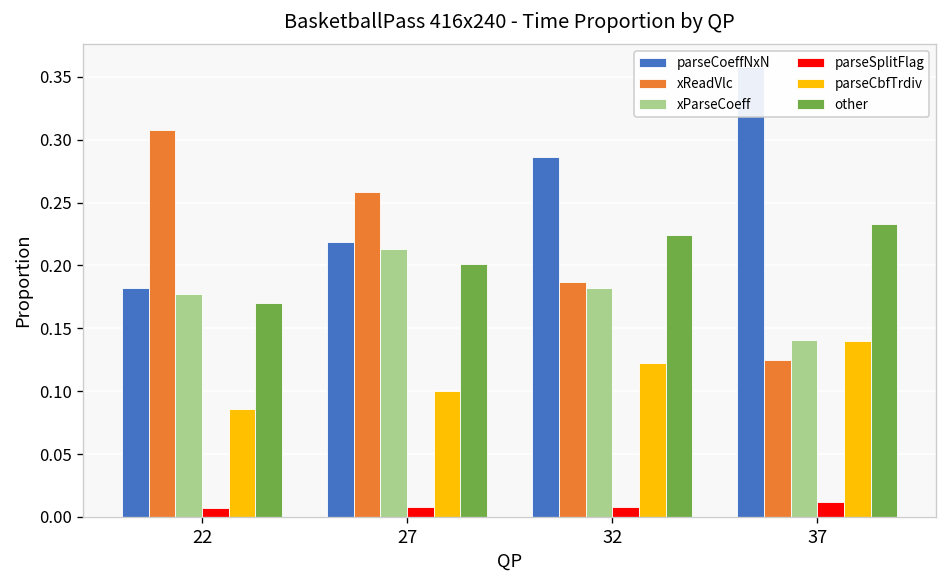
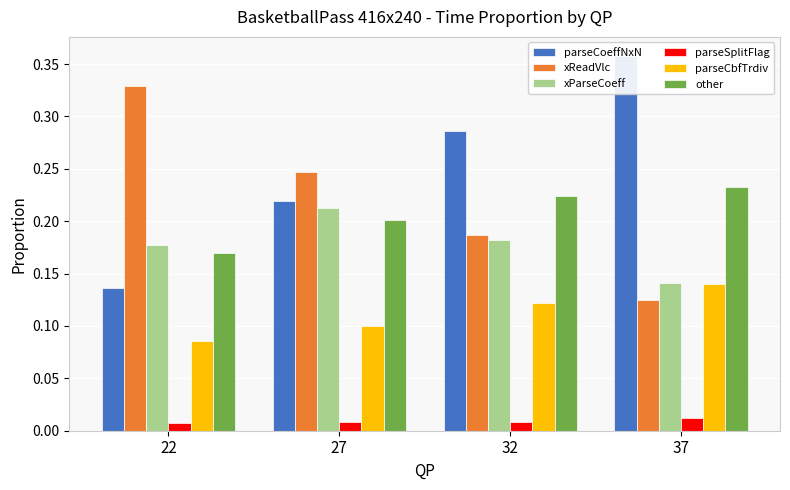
parseCoeffNxN, 22: 0.182 -> 0.136
xReadVlc, 22: 0.308 -> 0.329
xReadVlc, 27: 0.258 -> 0.247
